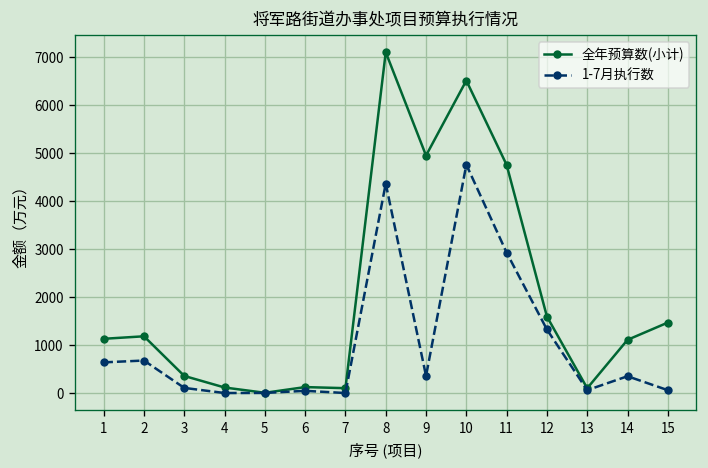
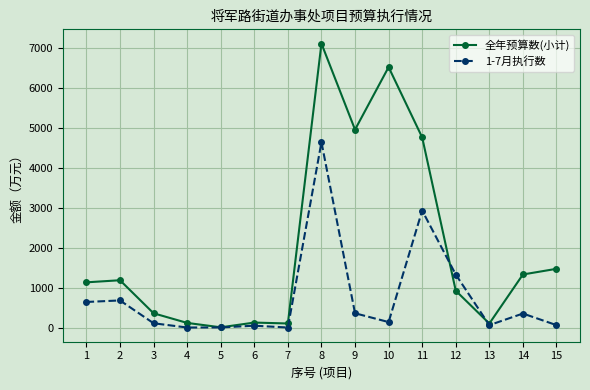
1-7月执行数, 8: 4400 -> 4600
1-7月执行数, 10: 4800 -> 100
全年预算数(小计), 12: 1600 -> 900
全年预算数(小计), 14: 1100 -> 1300
